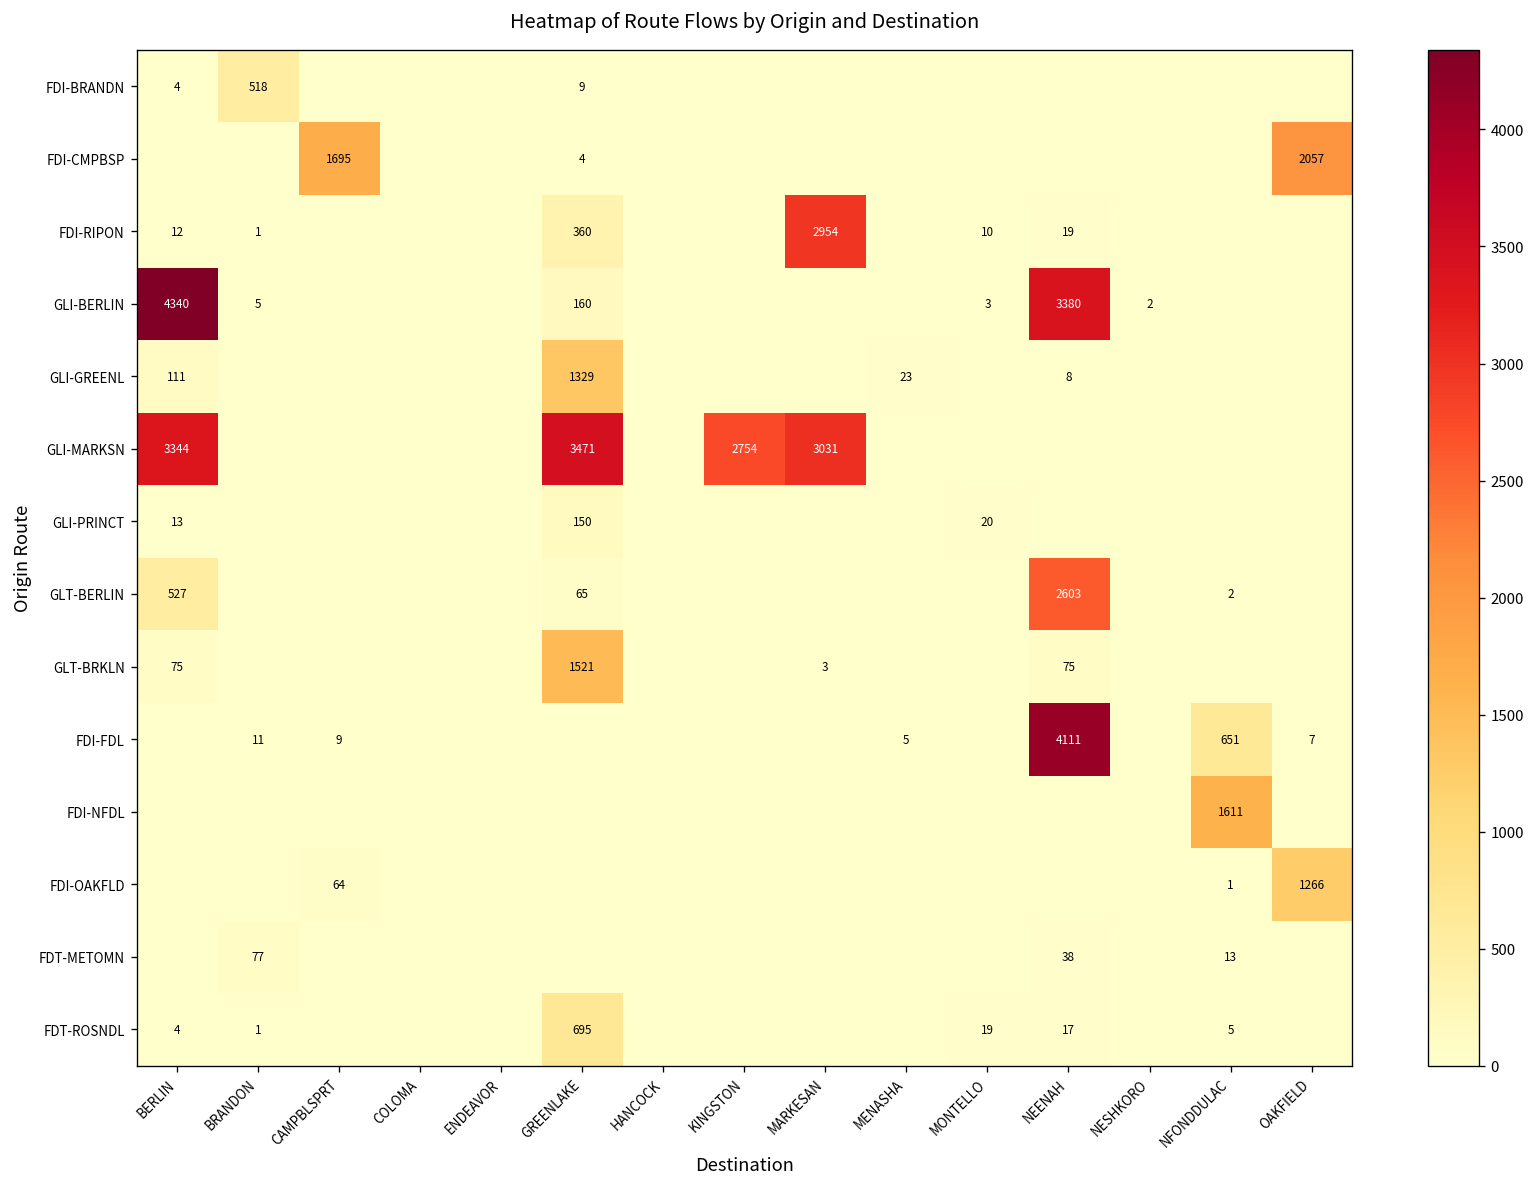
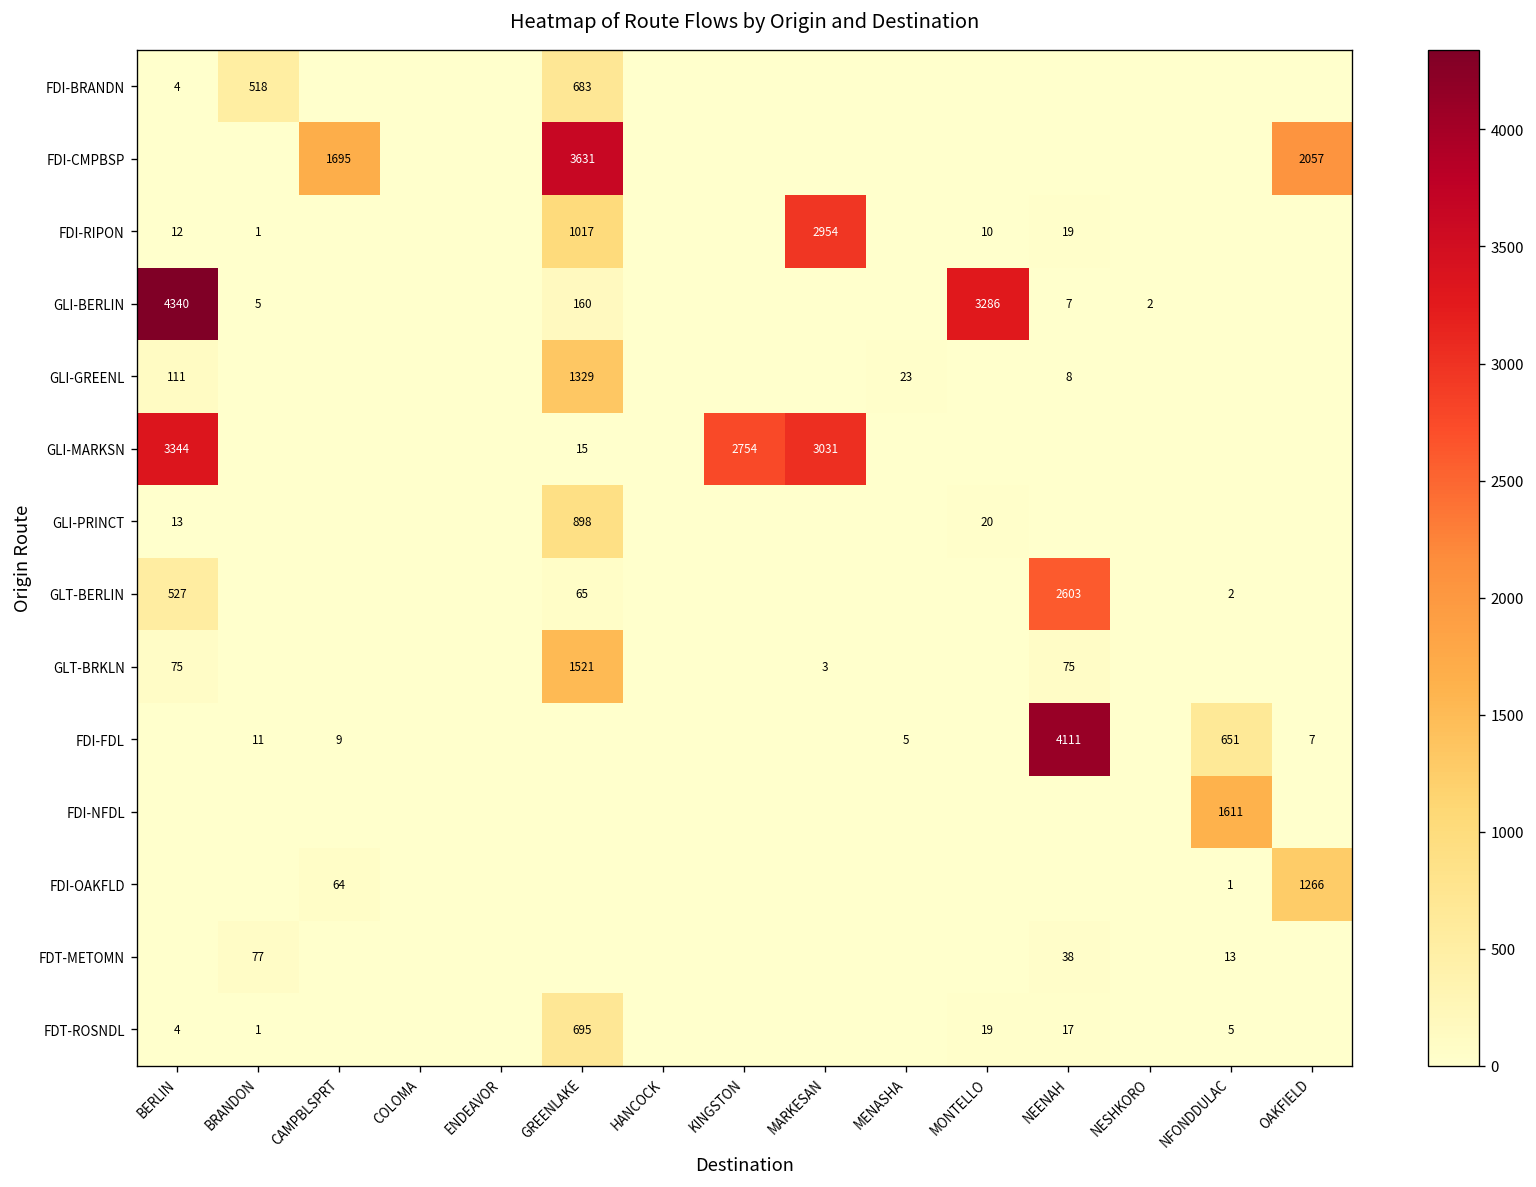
FDI-BRANDN, GREENLAKE: 9 -> 683
FDI-CMPBSP, GREENLAKE: 4 -> 3631
FDI-RIPON, GREENLAKE: 360 -> 1017
GLI-BERLIN, MONTELLO: 3 -> 3286
GLI-BERLIN, NEENAH: 3380 -> 7
GLI-MARKSN, GREENLAKE: 3471 -> 15
GLI-PRINCT, GREENLAKE: 150 -> 898
